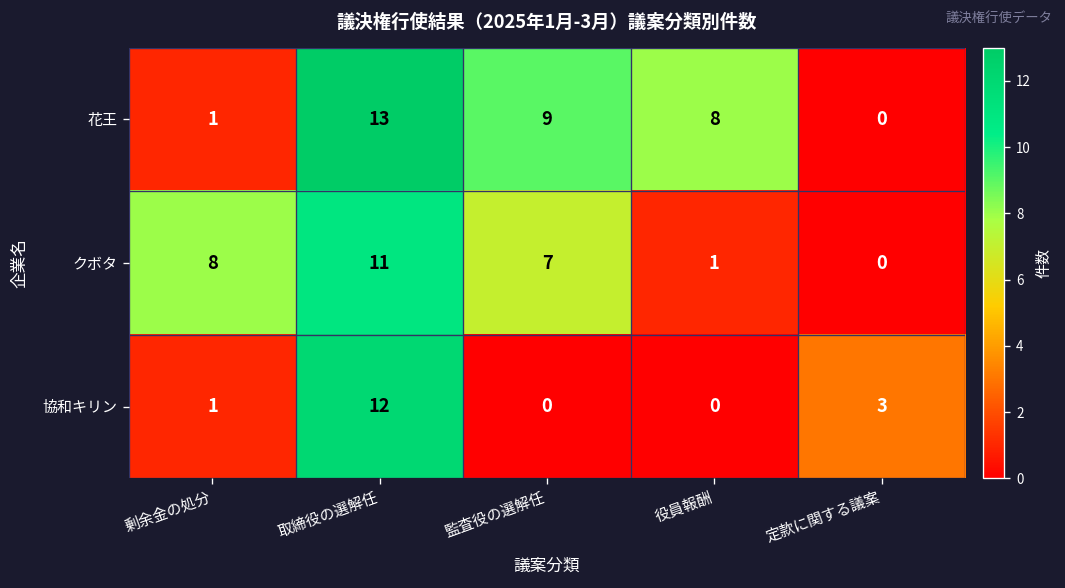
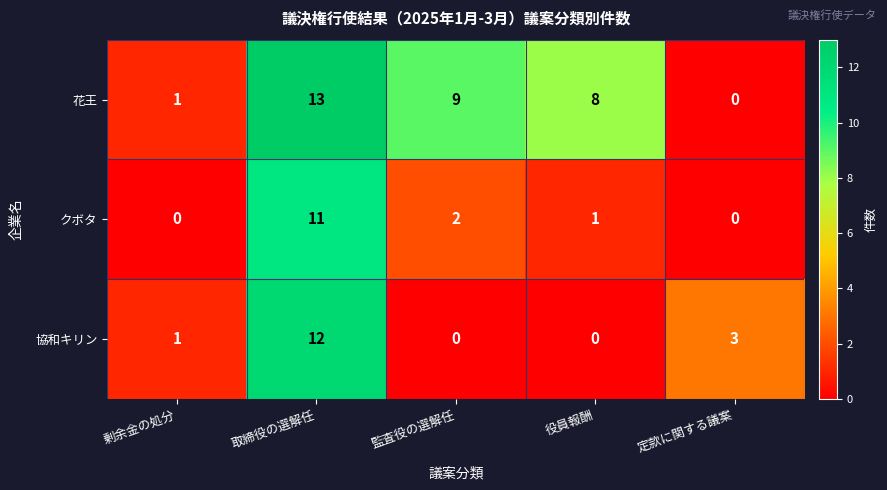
クボタ, 剰余金の処分: 8 -> 0
クボタ, 監査役の選解任: 7 -> 2
